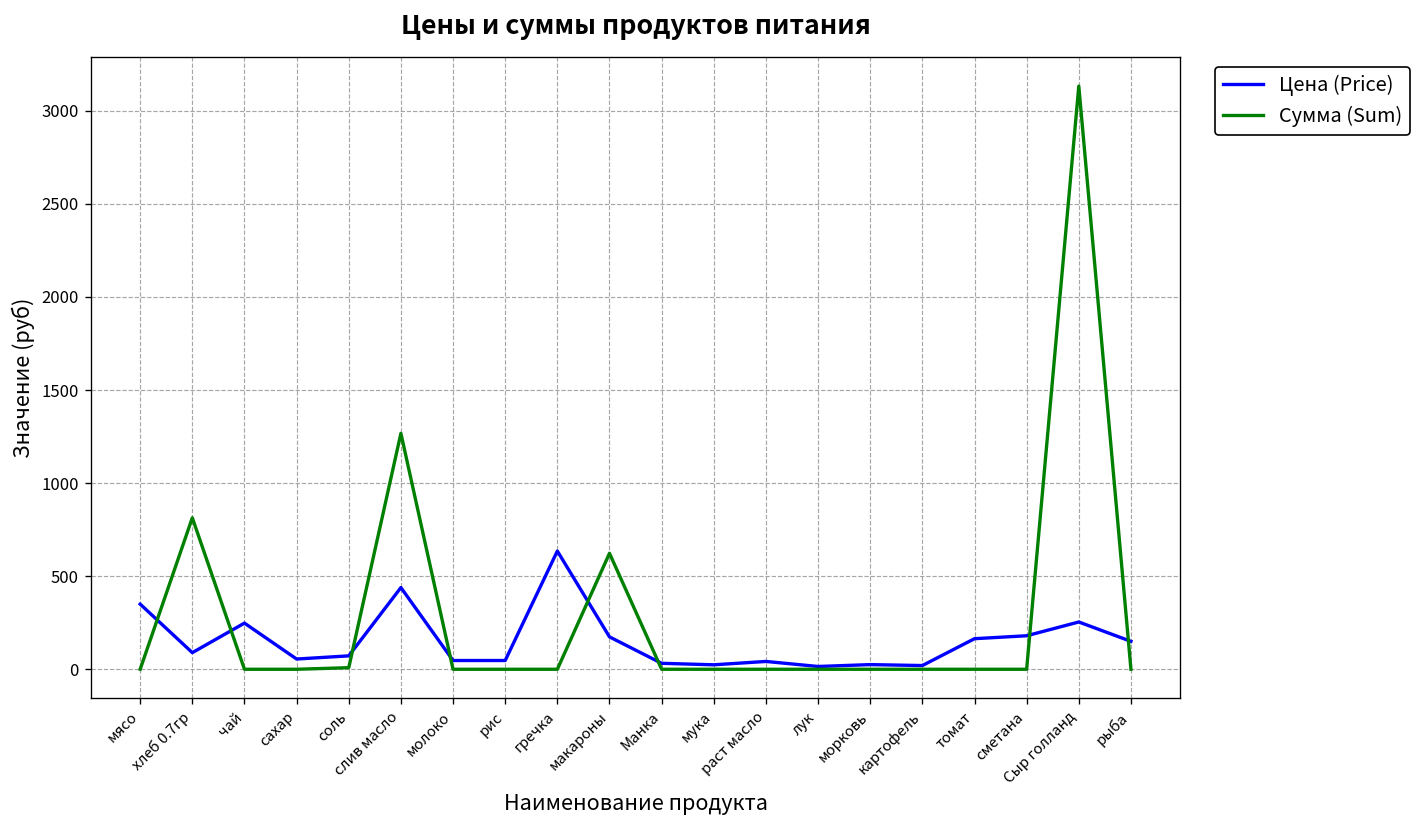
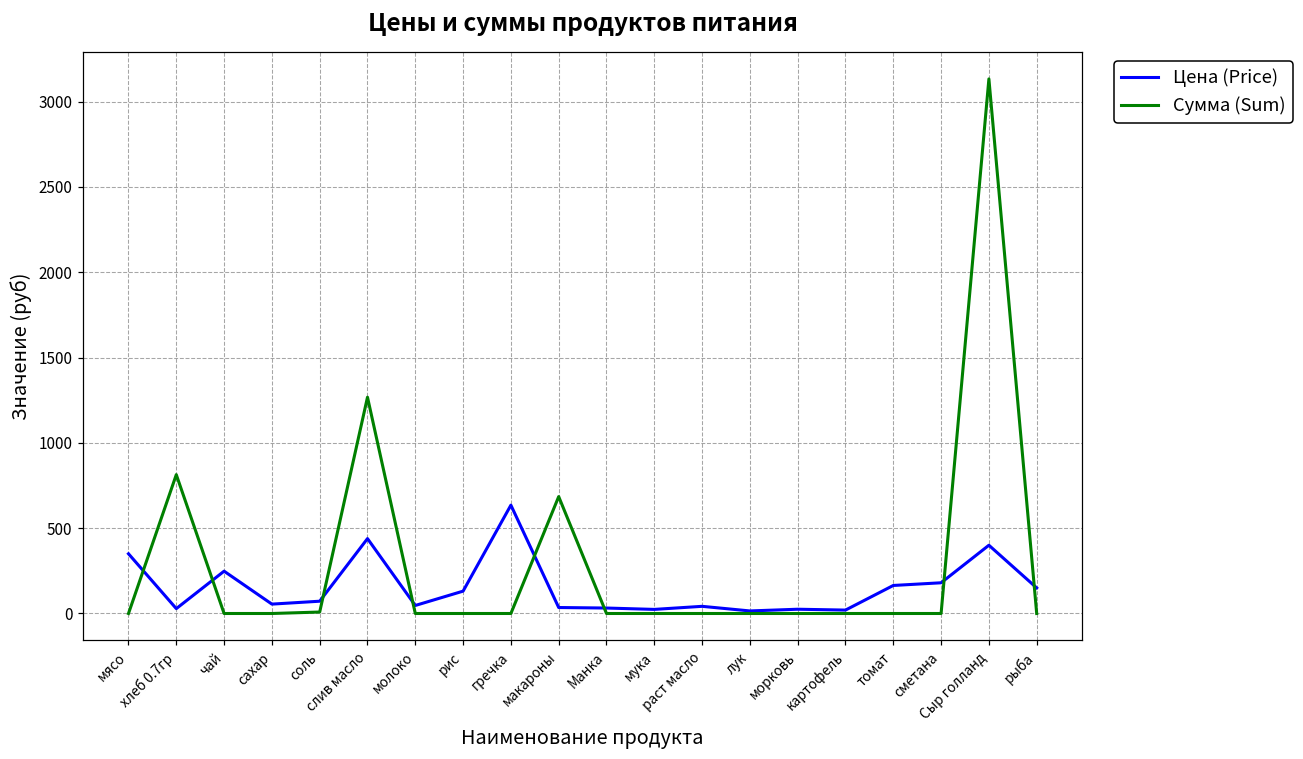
Цена (Price), хлеб 0.7гр: 90 -> 30
Цена (Price), рис: 50 -> 130
Цена (Price), макароны: 170 -> 40
Сумма (Sum), макароны: 620 -> 690
Цена (Price), Сыр голланд: 250 -> 400
